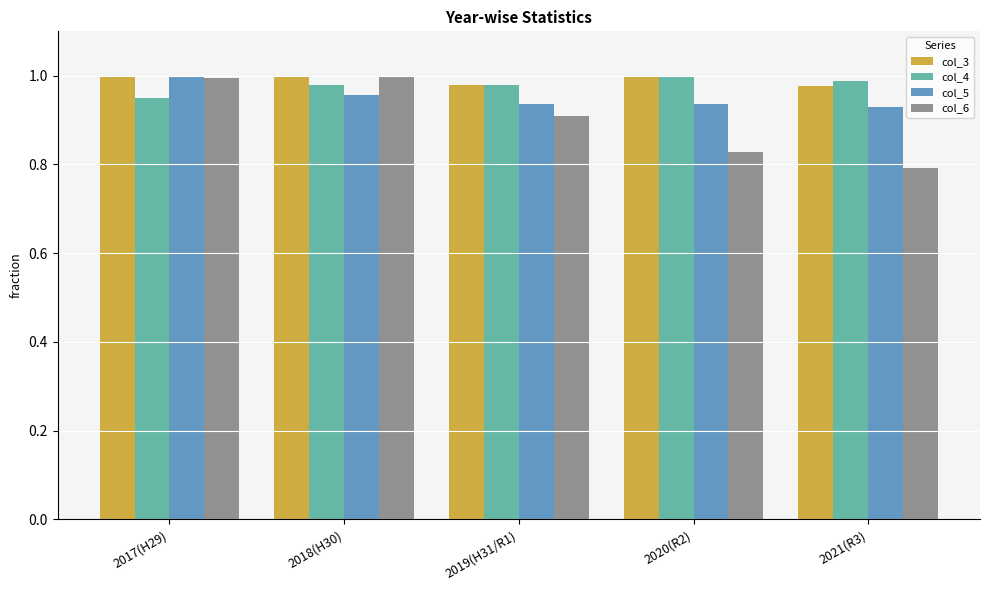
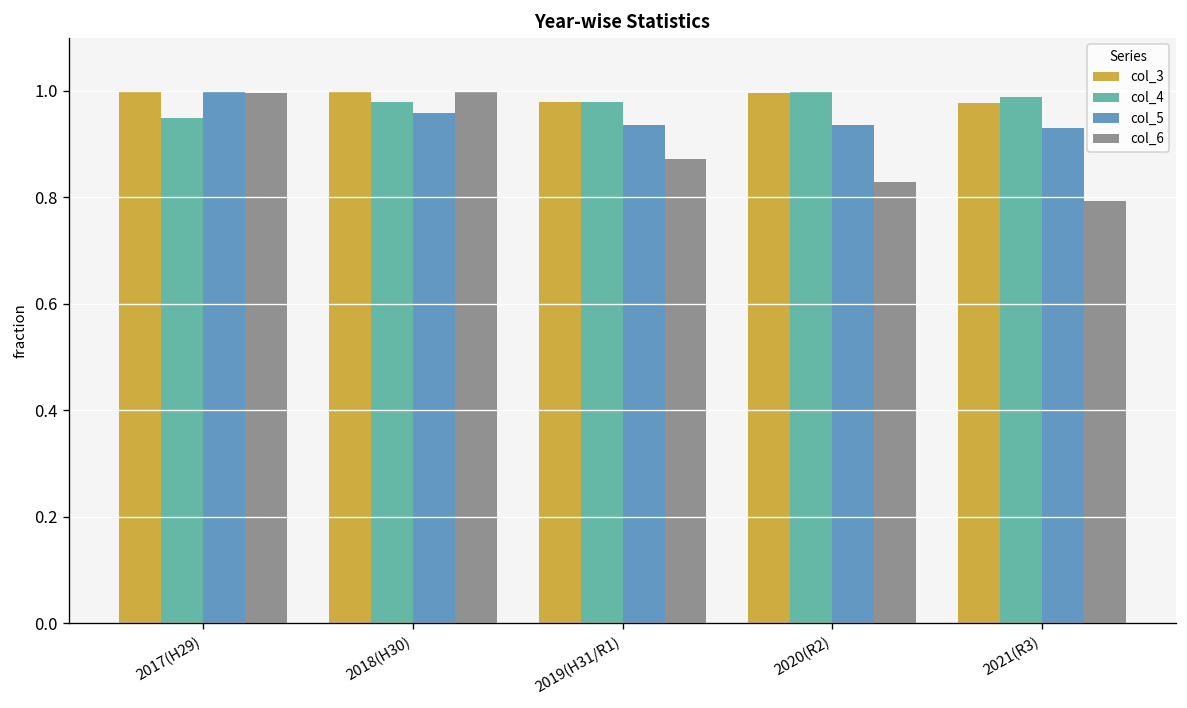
col_6, 2019(H31/R1): 0.91 -> 0.87
